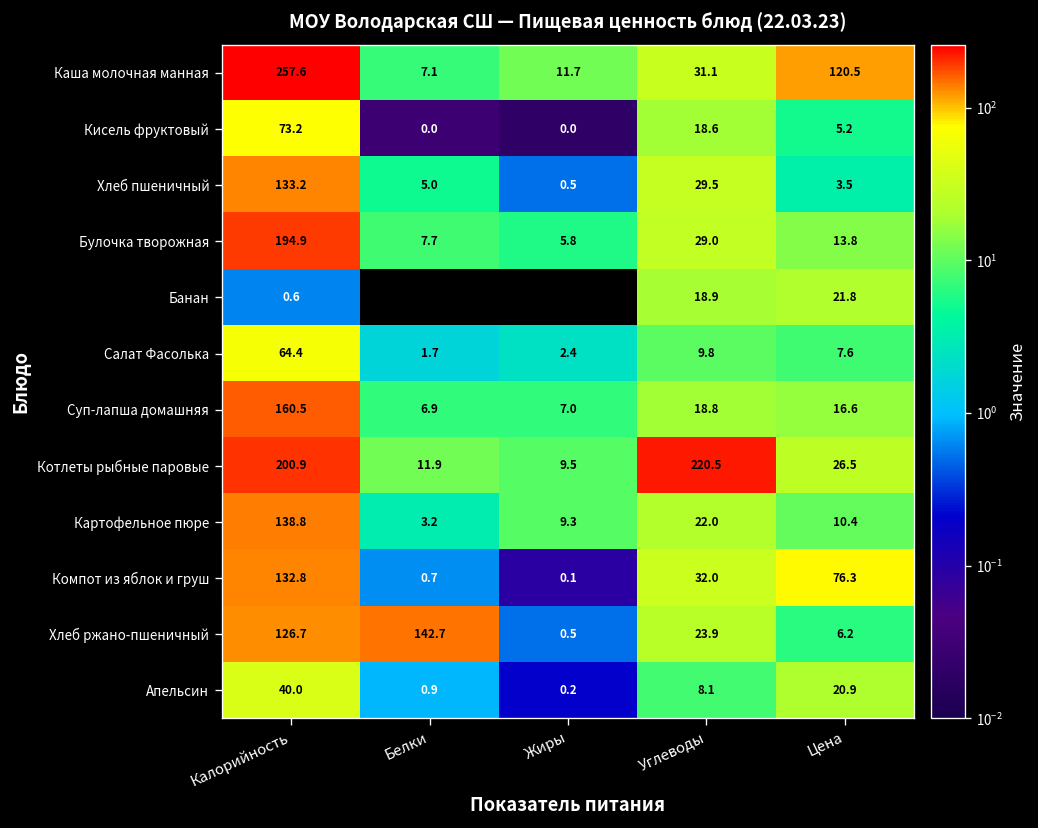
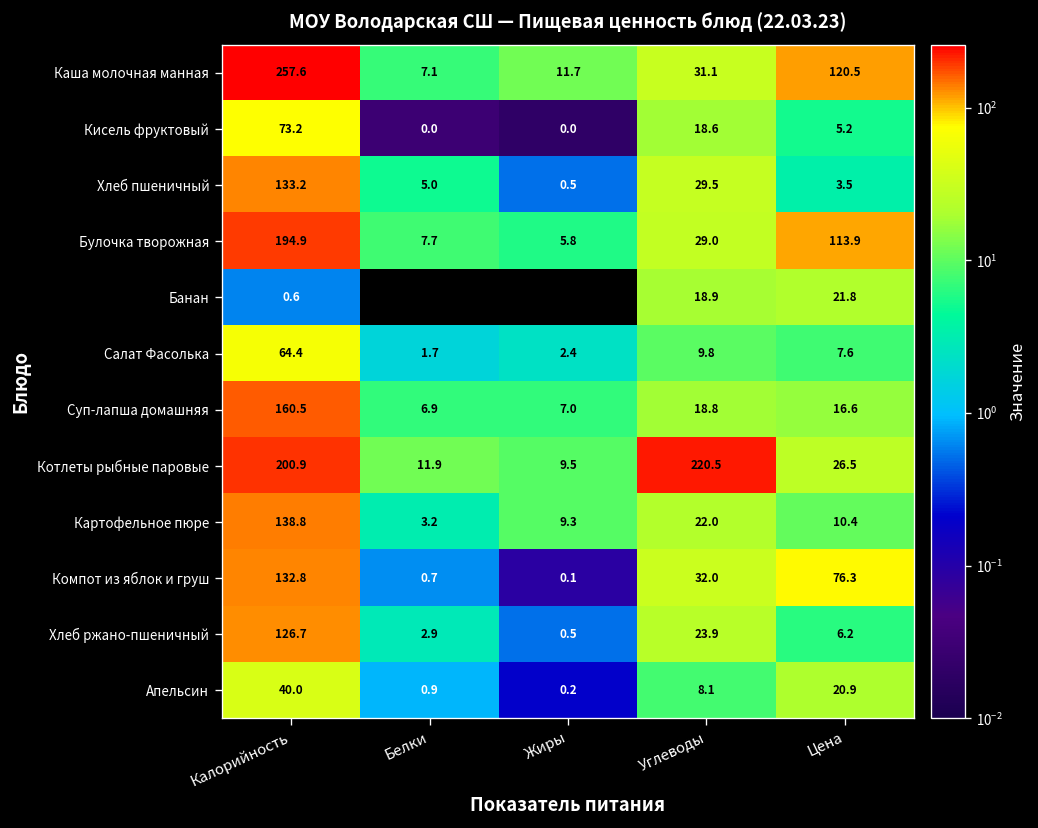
Булочка творожная, Цена: 13.8 -> 113.9
Хлеб ржано-пшеничный, Белки: 142.7 -> 2.9
